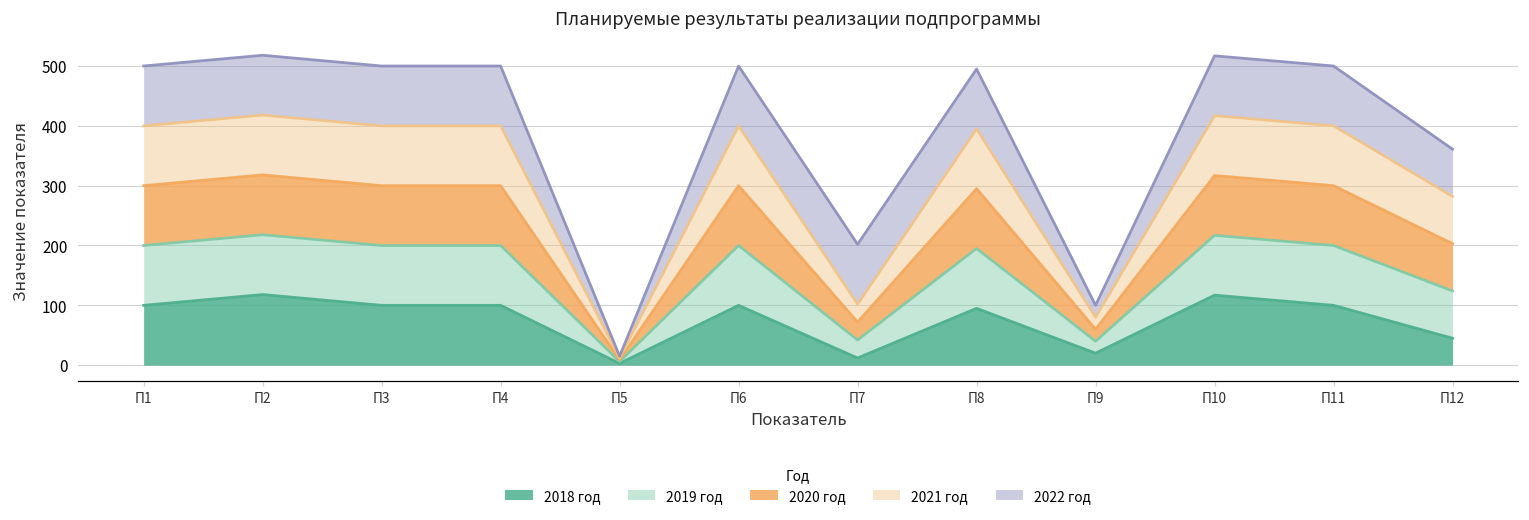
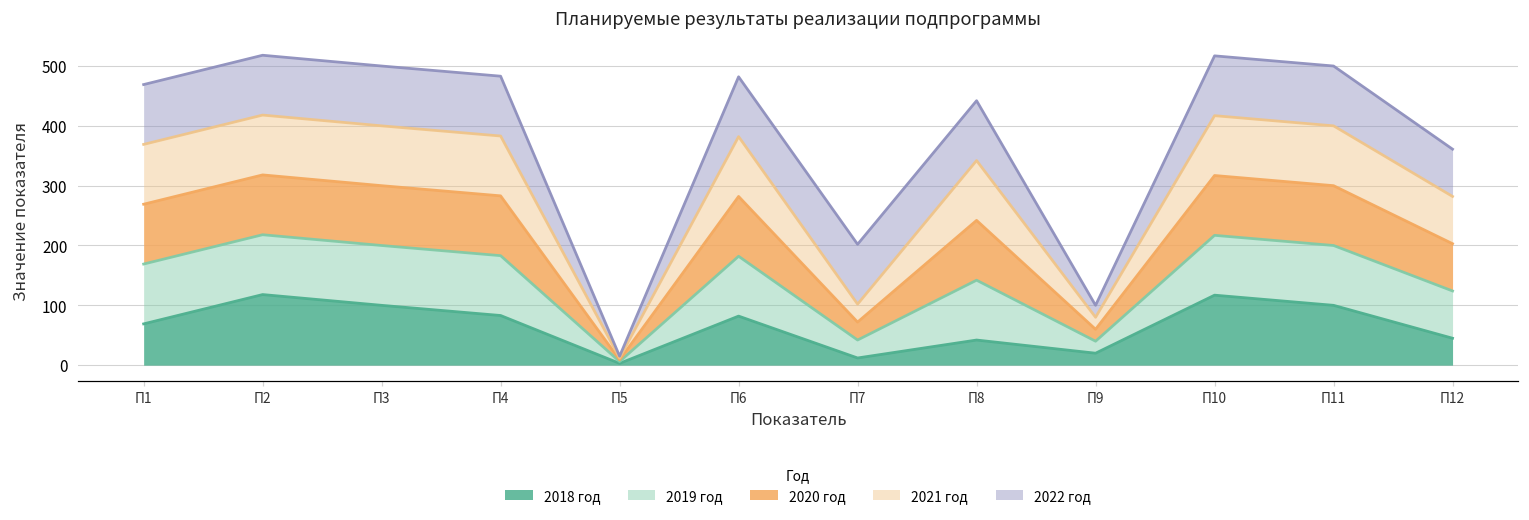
2018 год, П1: 100 -> 70
2018 год, П4: 100 -> 80
2018 год, П6: 100 -> 80
2018 год, П8: 100 -> 40
